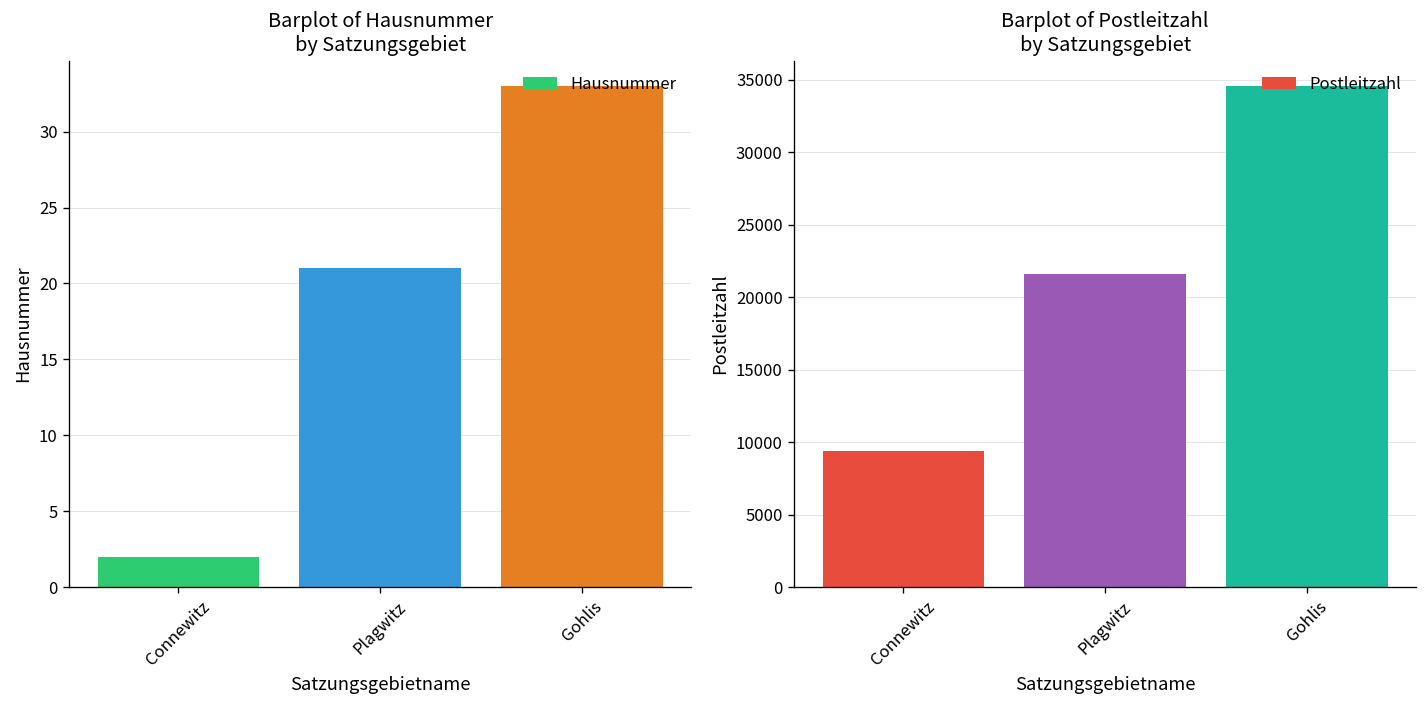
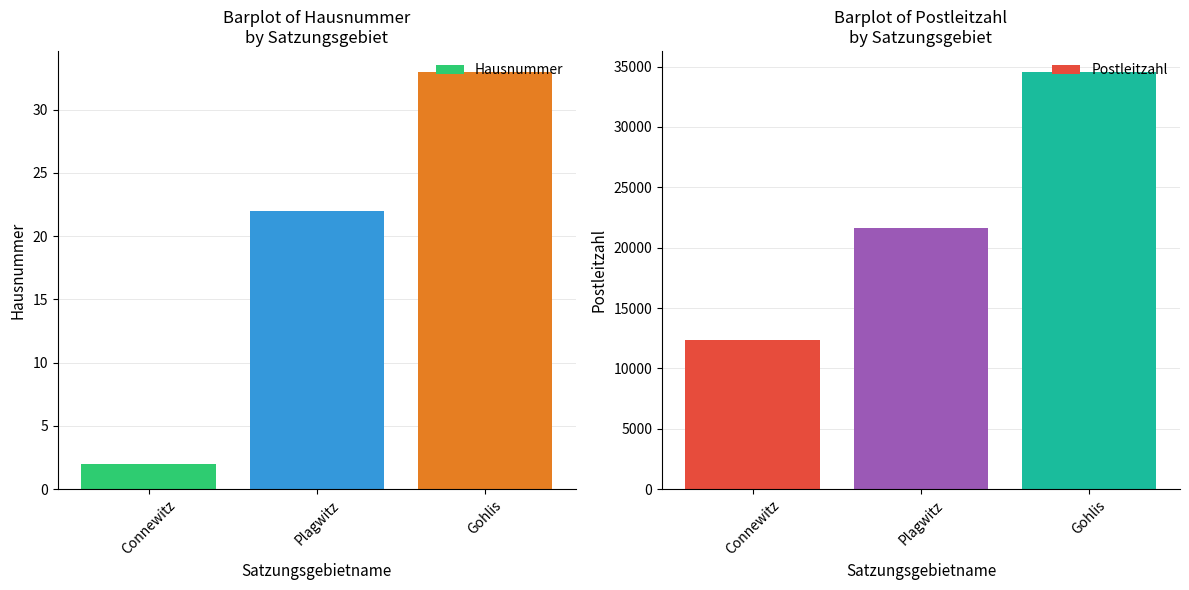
Barplot of Hausnummer by Satzungsgebiet, Plagwitz: 21 -> 22
Barplot of Postleitzahl by Satzungsgebiet, Connewitz: 9400 -> 12300
